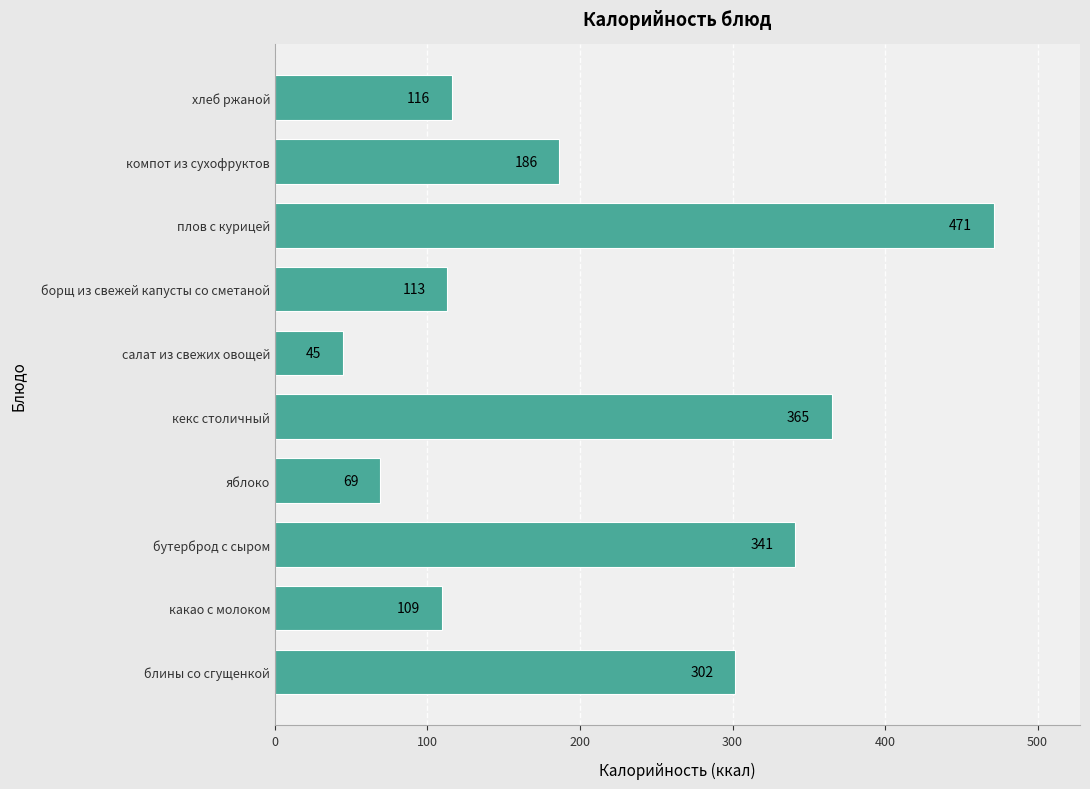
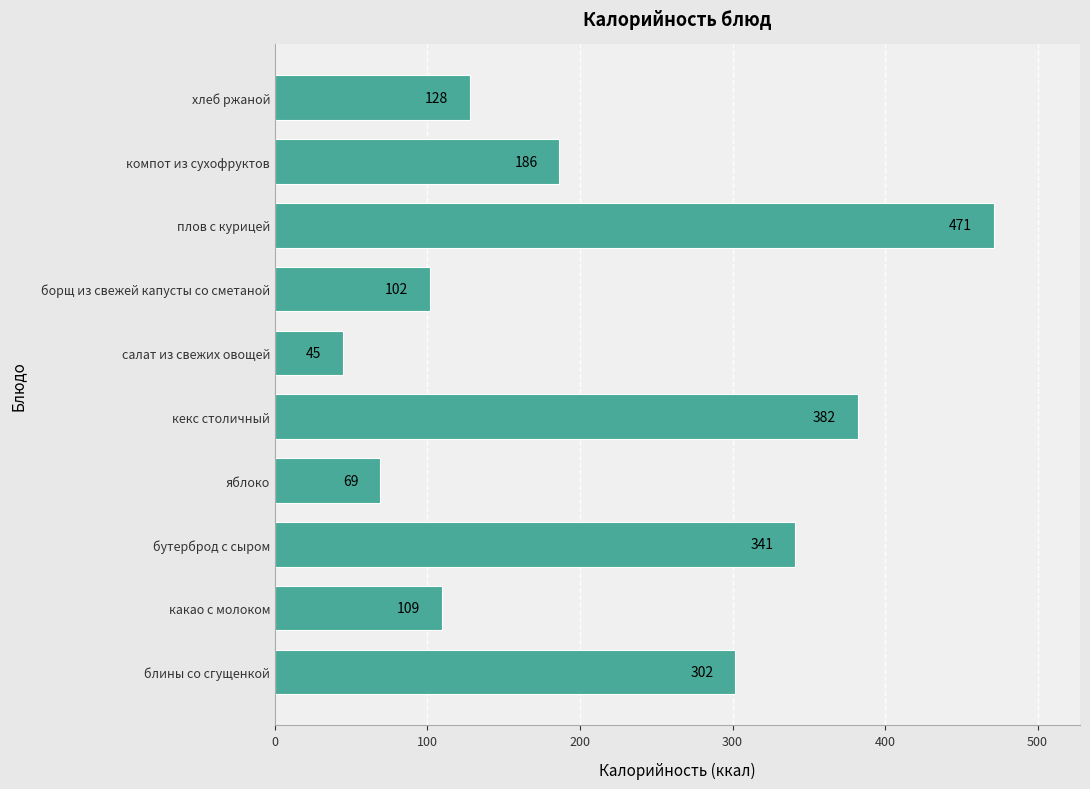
хлеб ржаной: 116 -> 128
борщ из свежей капусты со сметаной: 113 -> 102
кекс столичный: 365 -> 382
